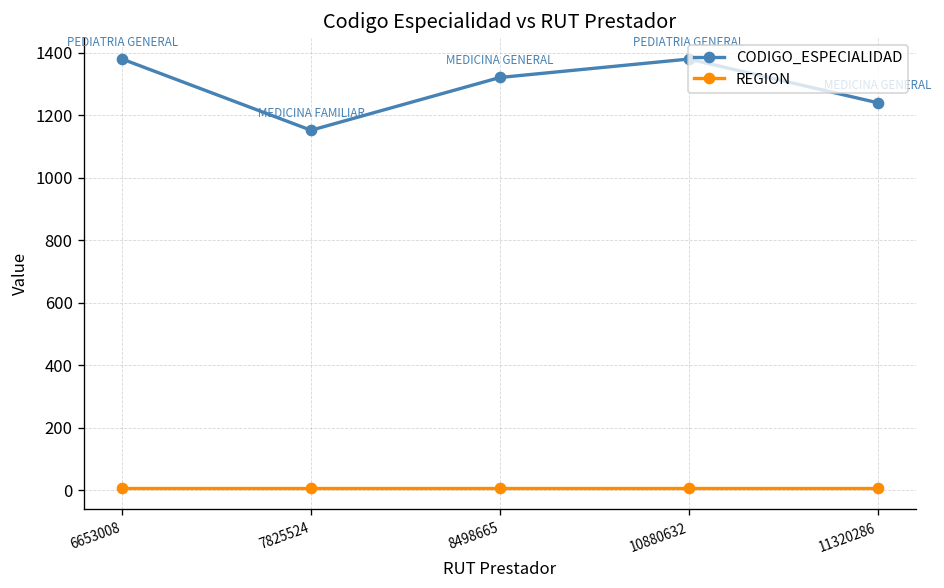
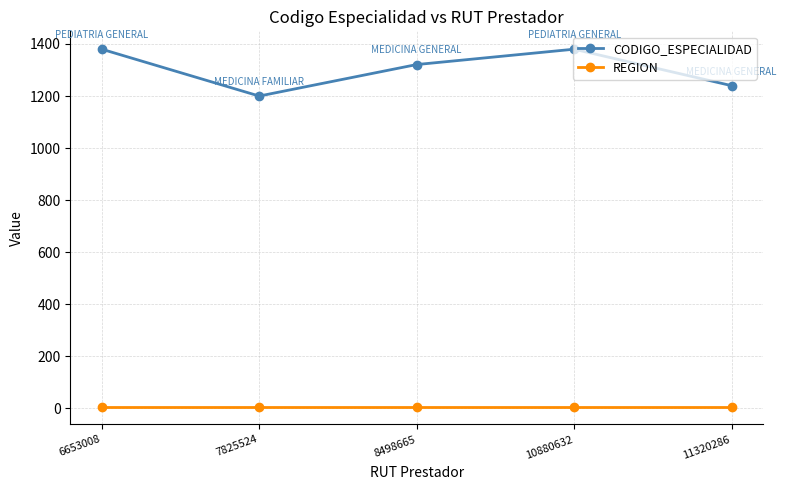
CODIGO_ESPECIALIDAD, 7825524: 1150 -> 1200
